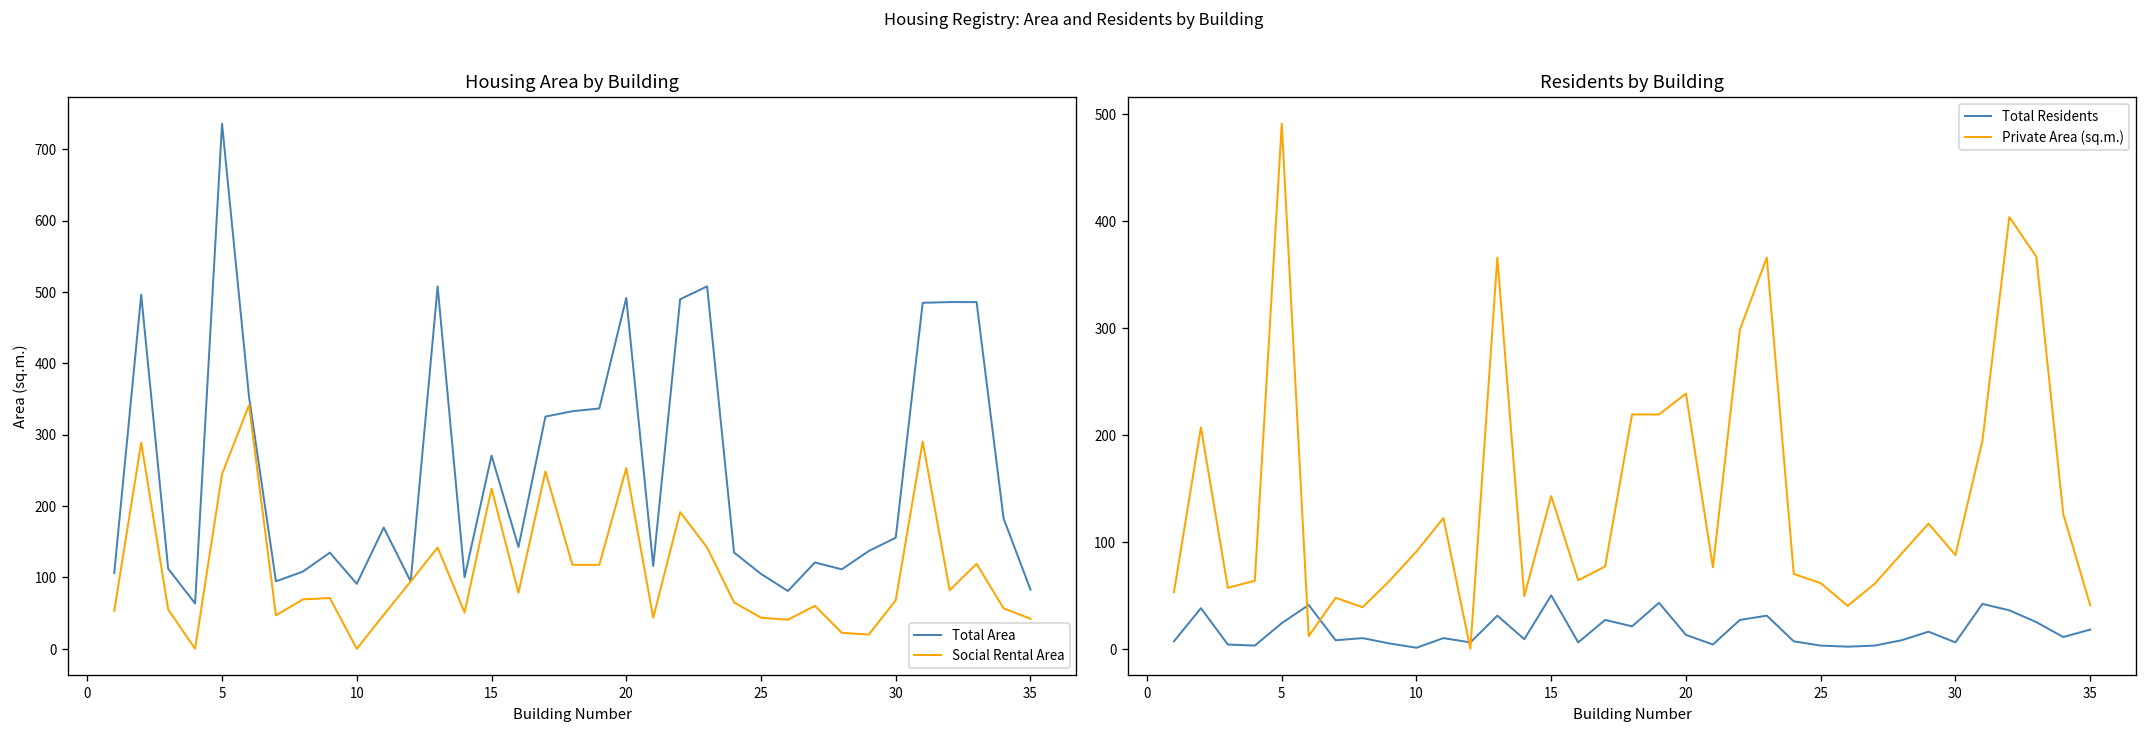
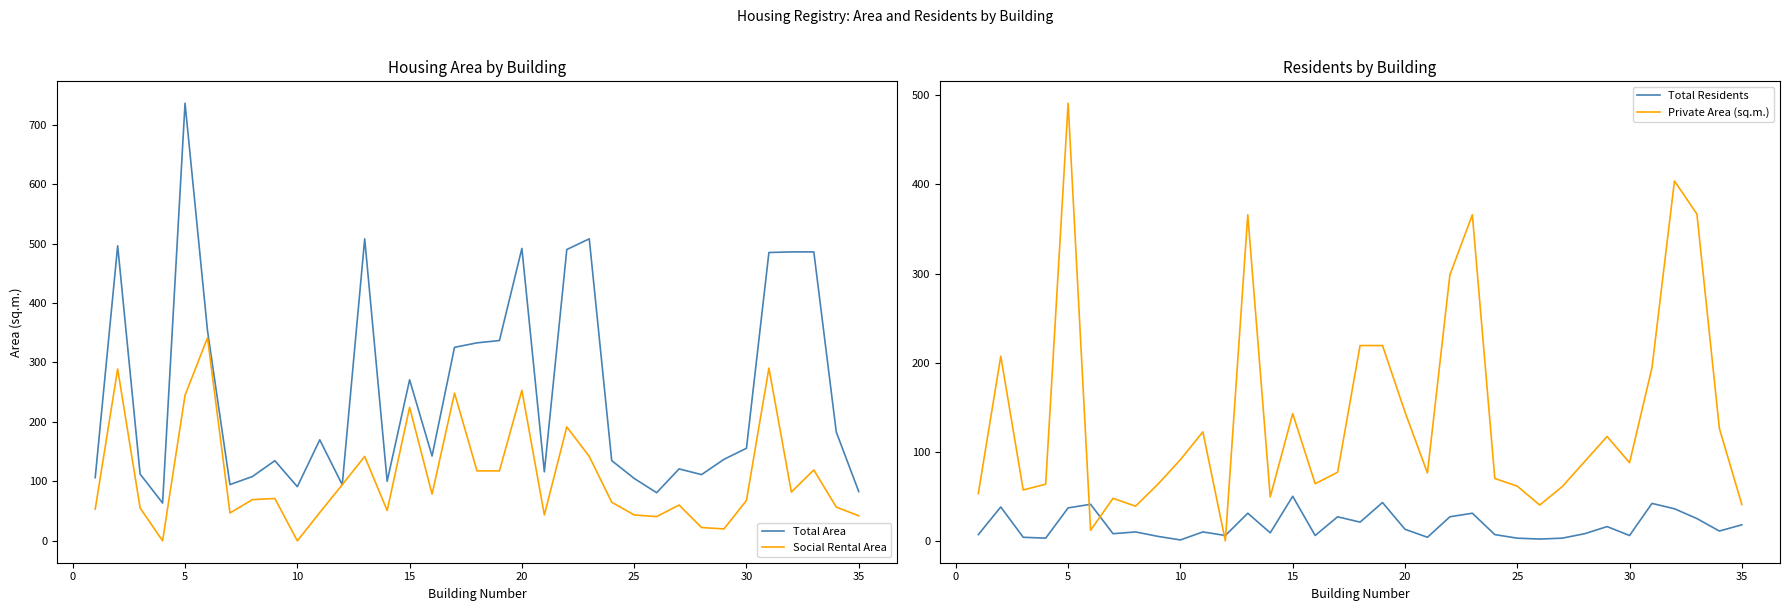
Residents by Building, Total Residents, 5: 20 -> 40
Residents by Building, Private Area (sq.m.), 20: 240 -> 140
